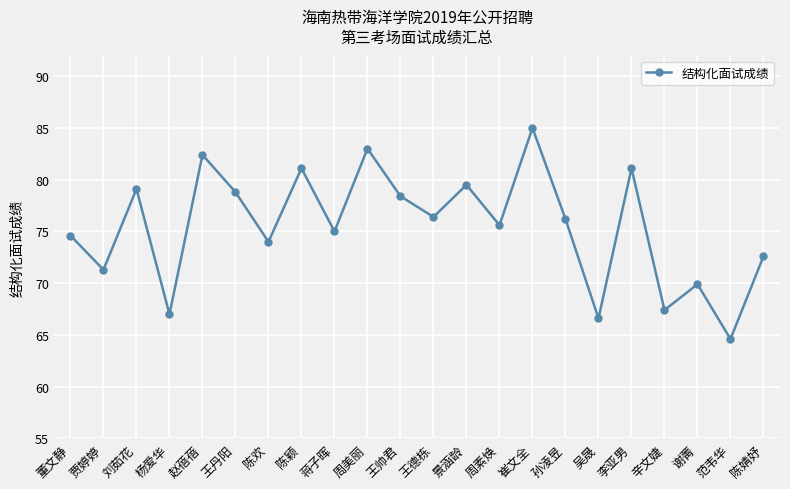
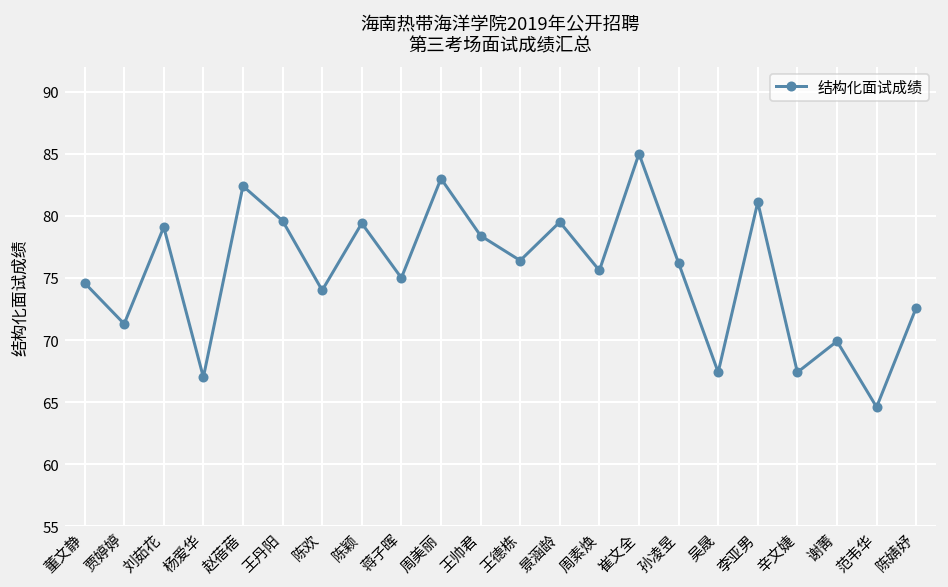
王丹阳: 78.8 -> 79.6
陈颖: 81.1 -> 79.4
吴晟: 66.6 -> 67.4
